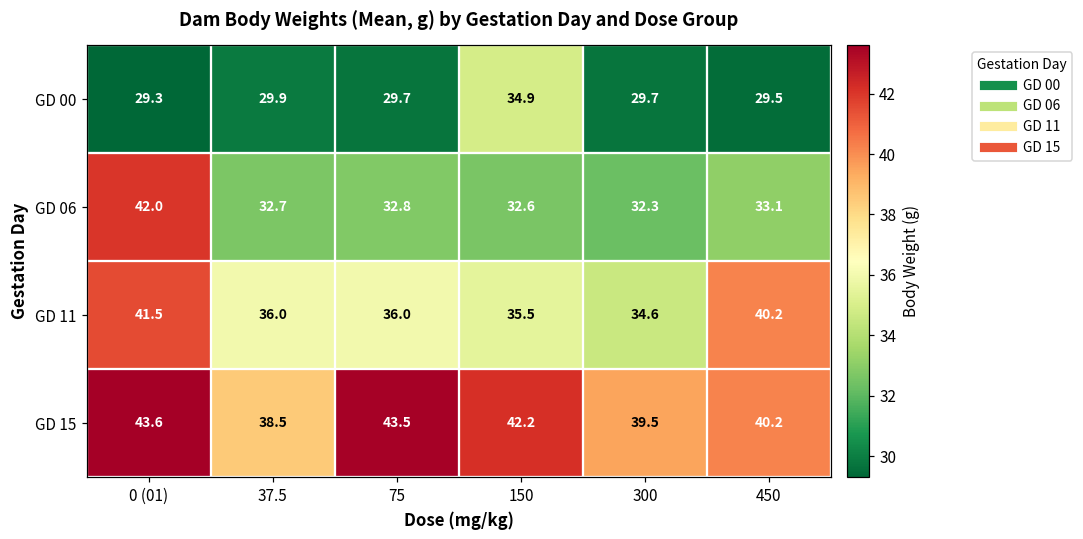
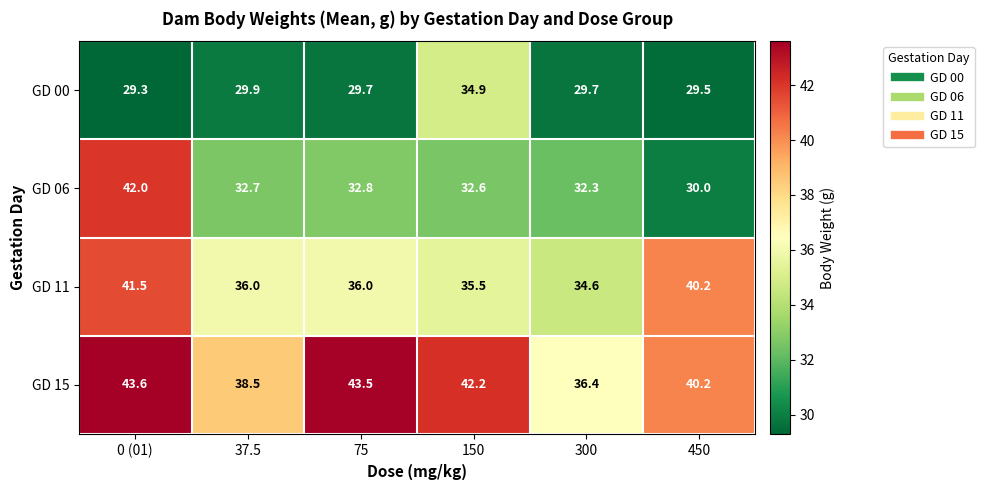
GD 06, 450: 33.1 -> 30.0
GD 15, 300: 39.5 -> 36.4
